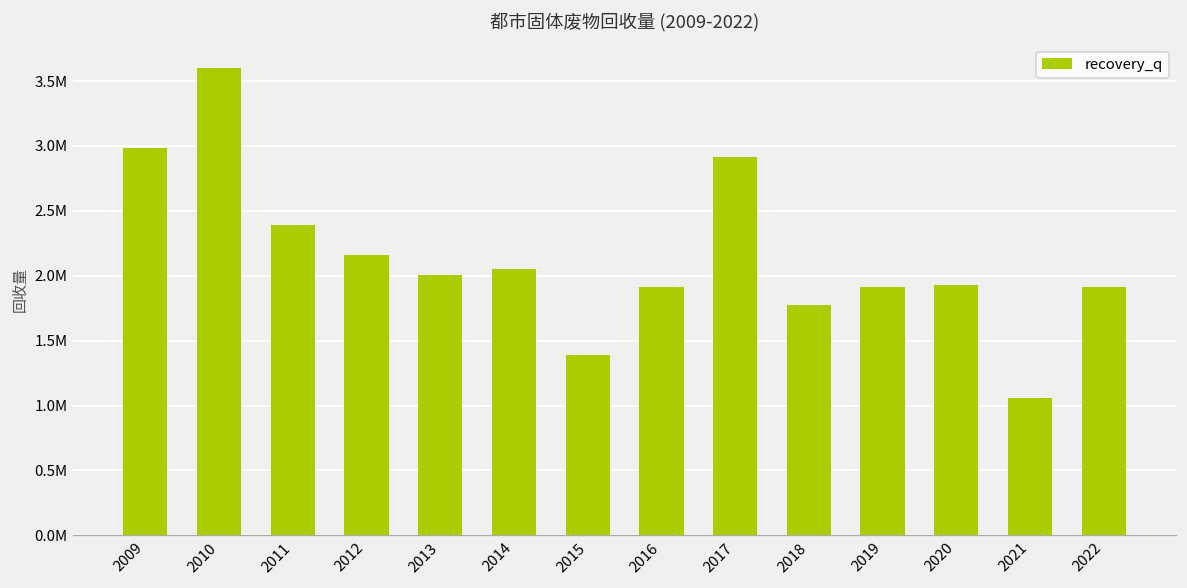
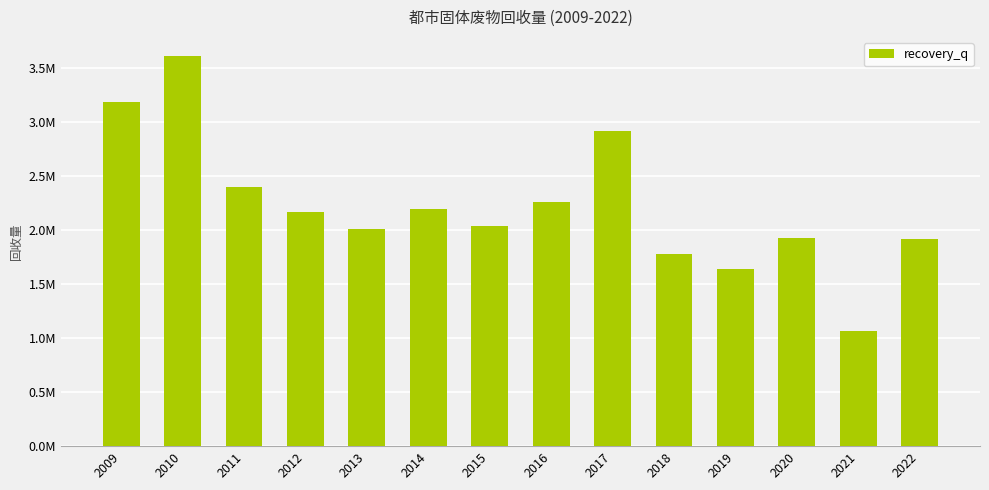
2009: 2990000 -> 3180000
2014: 2050000 -> 2190000
2015: 1390000 -> 2030000
2016: 1910000 -> 2250000
2019: 1910000 -> 1640000
